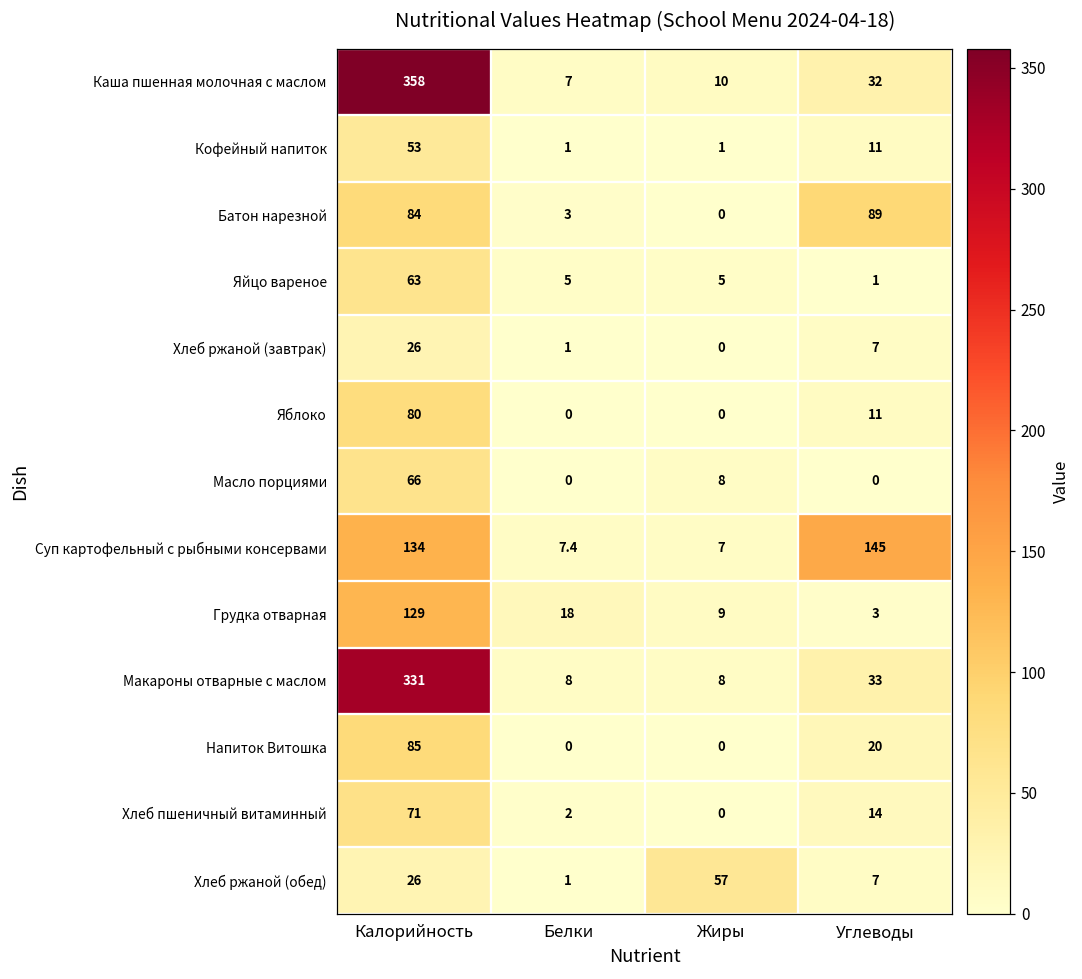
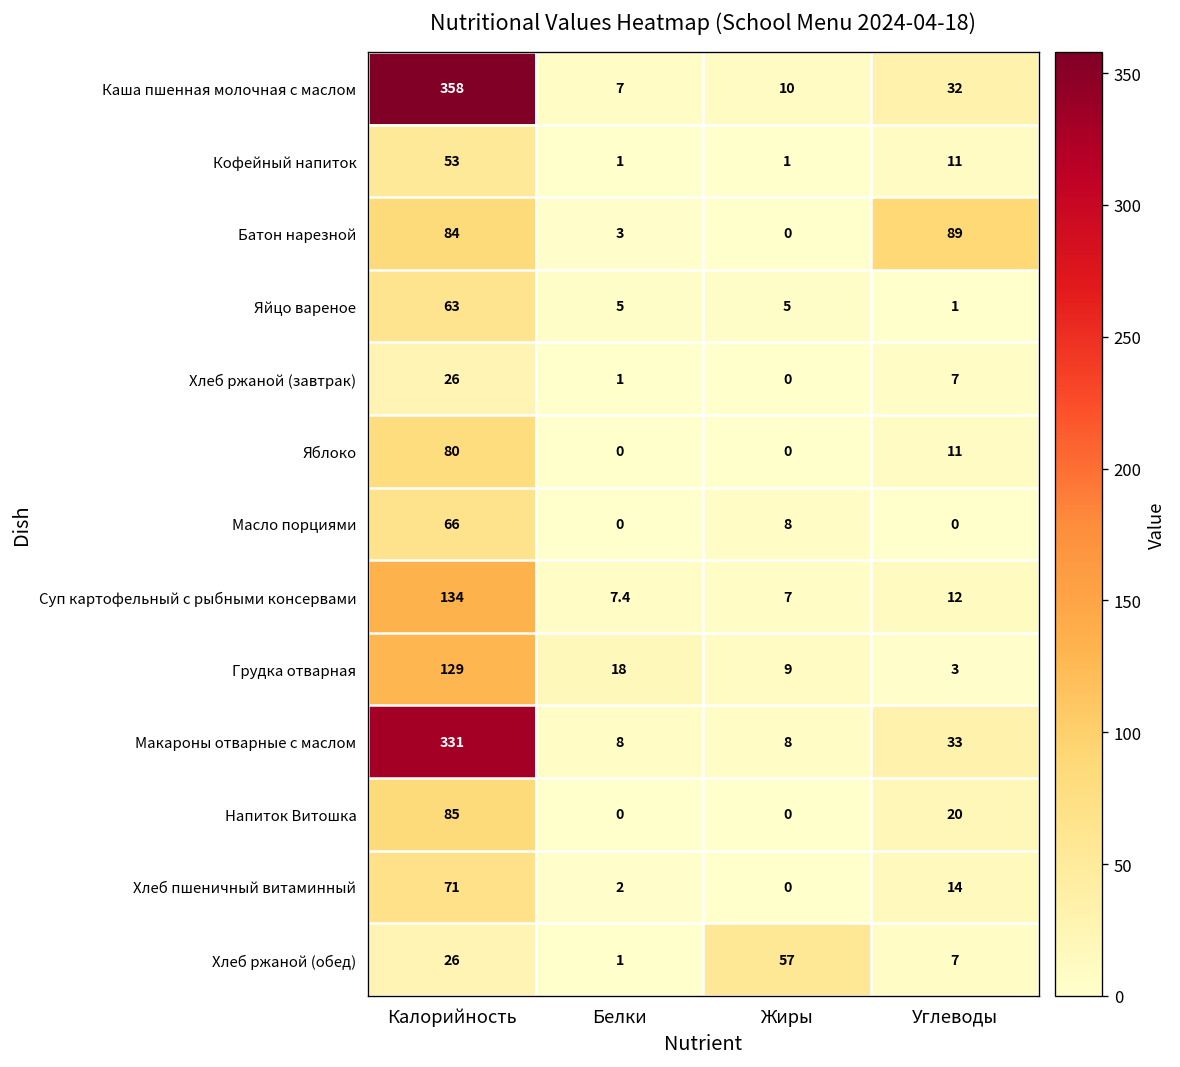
Суп картофельный с рыбными консервами, Углеводы: 145 -> 12
